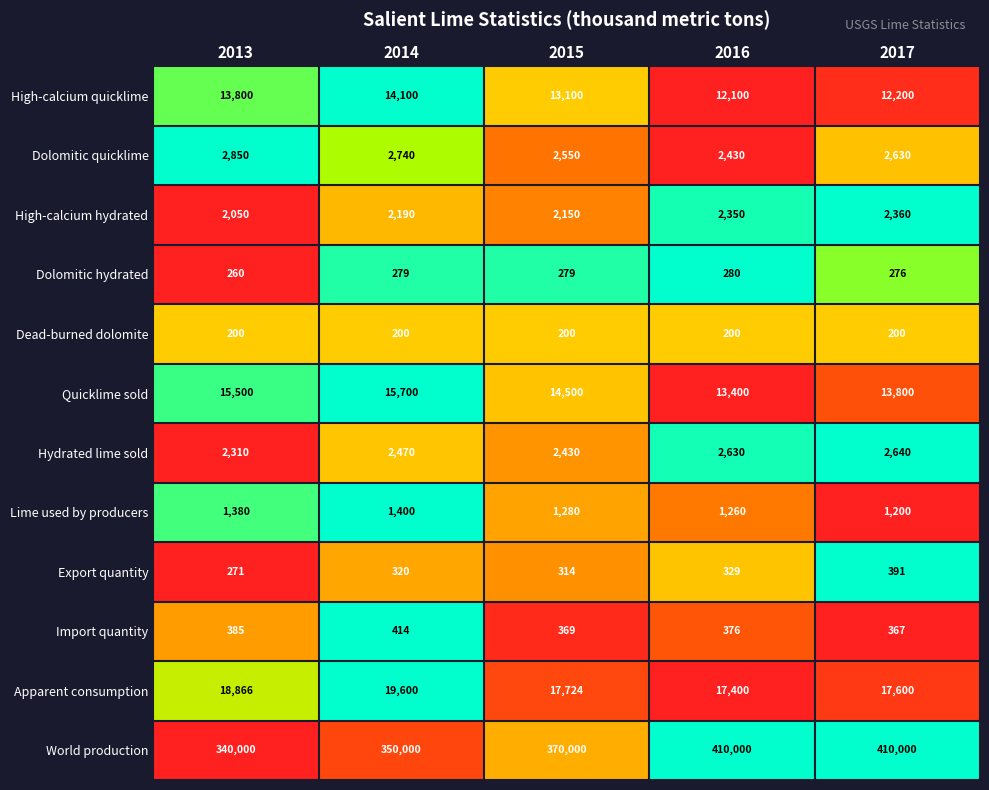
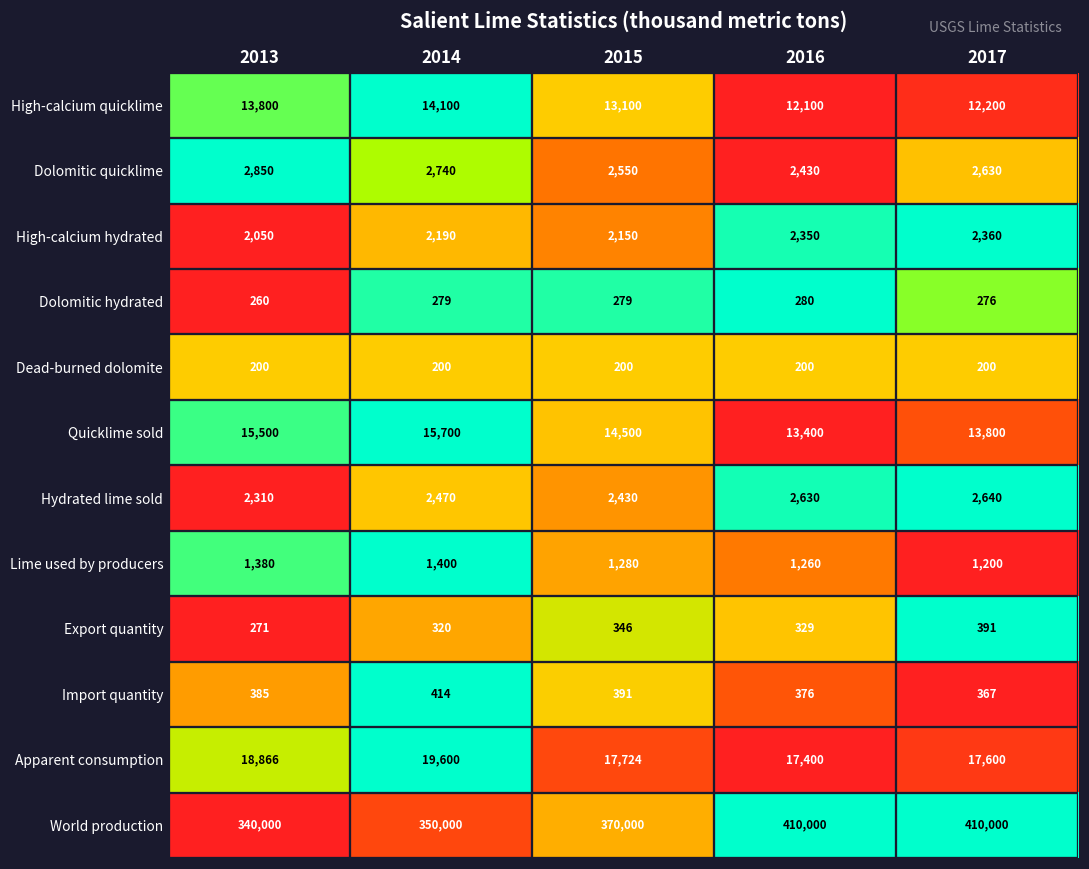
Export quantity, 2015: 314 -> 346
Import quantity, 2015: 369 -> 391
